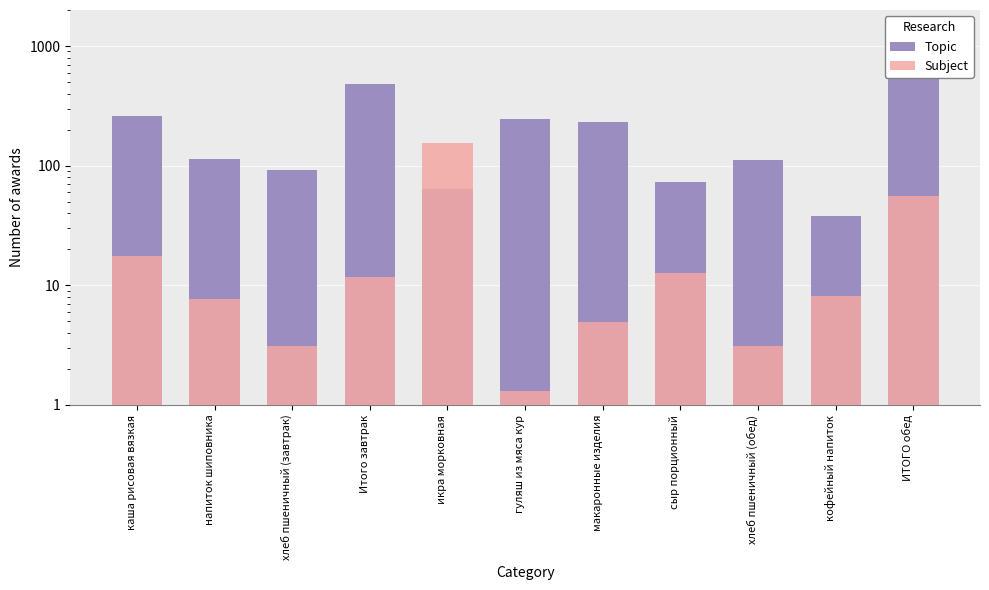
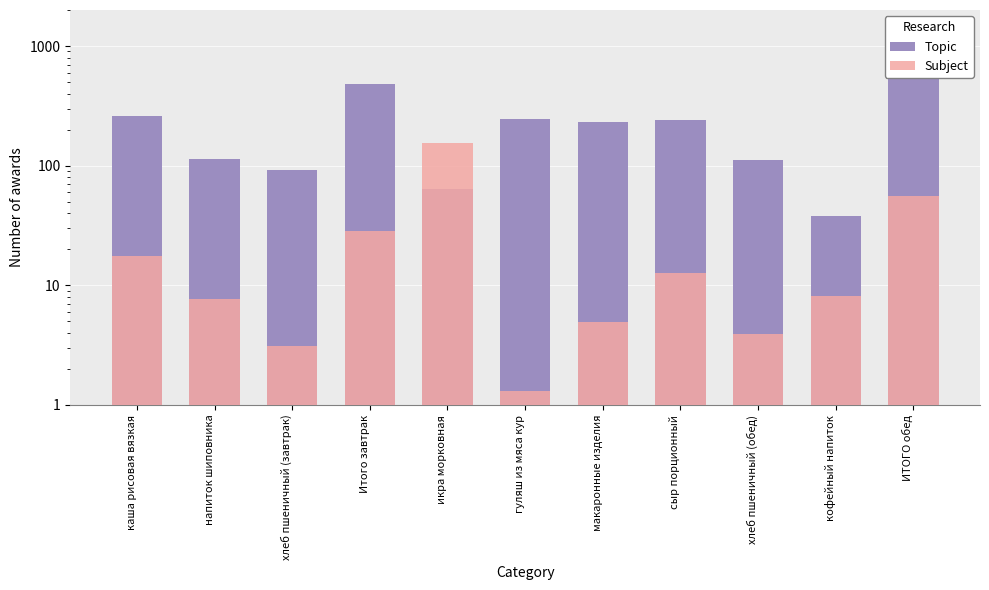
Subject, Итого завтрак: 12 -> 28
Topic, сыр порционный: 70 -> 240
Subject, хлеб пшеничный (обед): 3.1 -> 3.9
